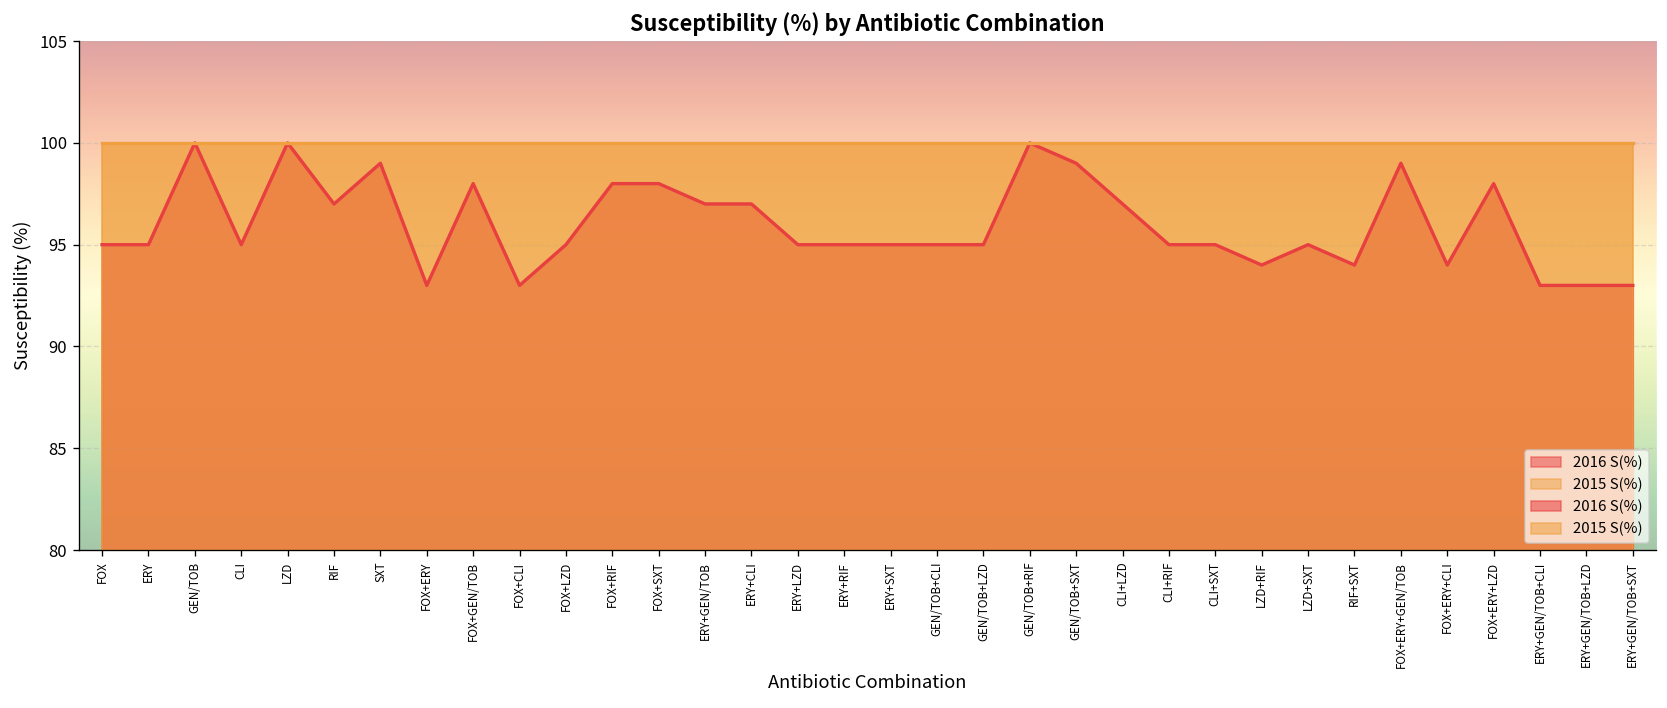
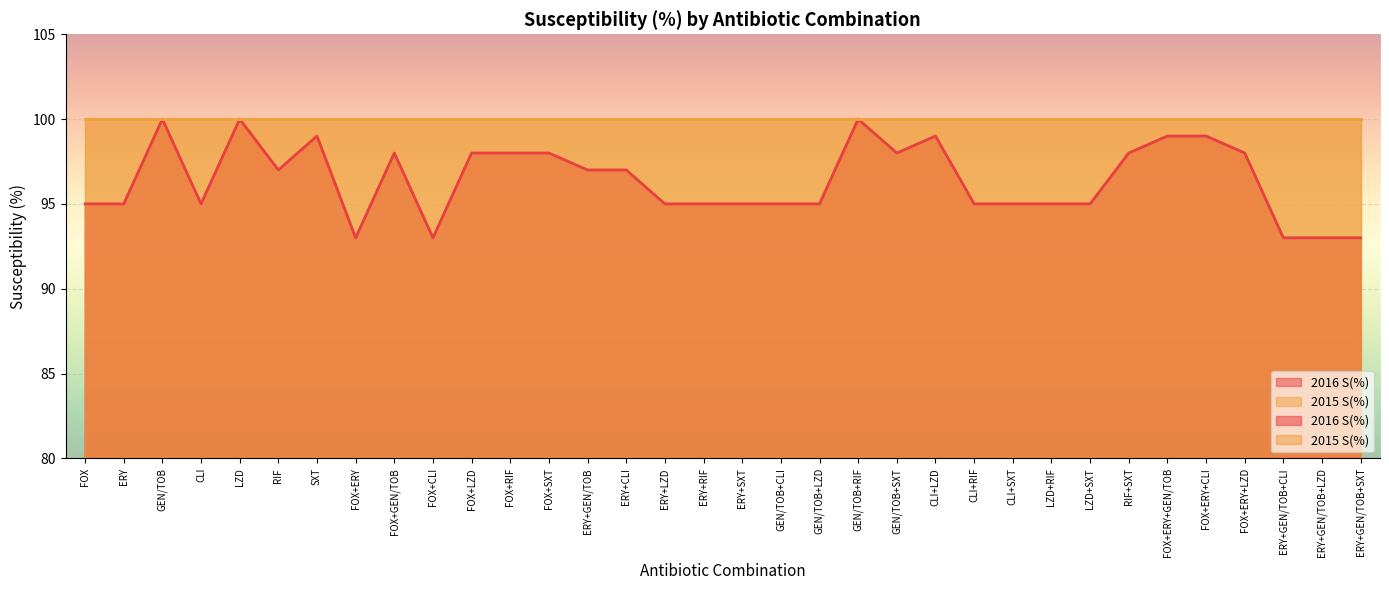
2016 S(%), FOX+LZD: 95 -> 98
2016 S(%), GEN/TOB+SXT: 99 -> 98
2016 S(%), CLI+LZD: 97 -> 99
2016 S(%), LZD+RIF: 94 -> 95
2016 S(%), RIF+SXT: 94 -> 98
2016 S(%), FOX+ERY+CLI: 94 -> 99
